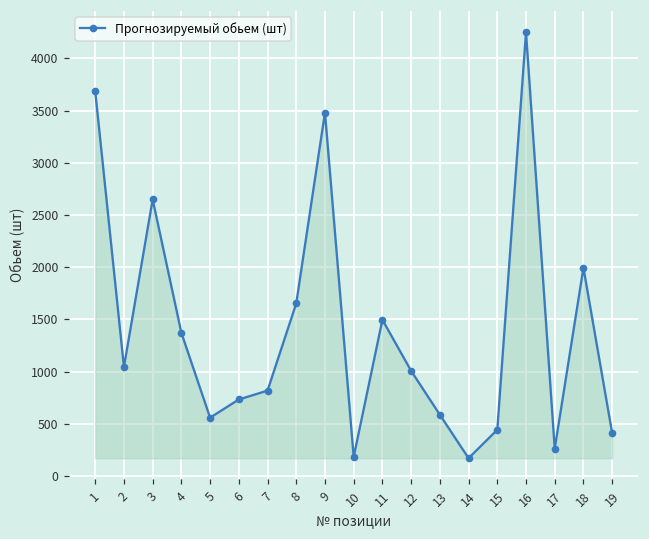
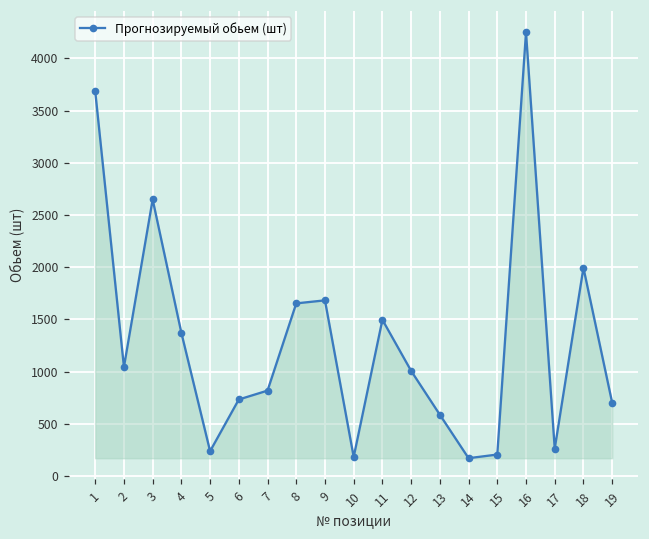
5: 600 -> 200
9: 3500 -> 1700
15: 400 -> 200
19: 400 -> 700
